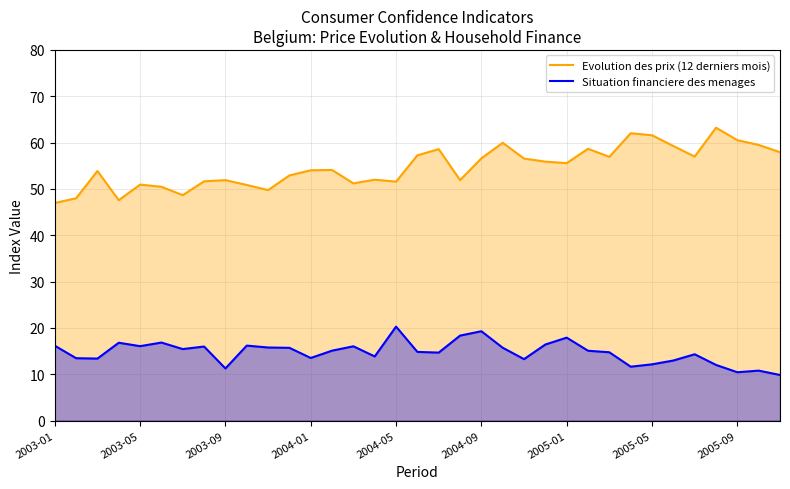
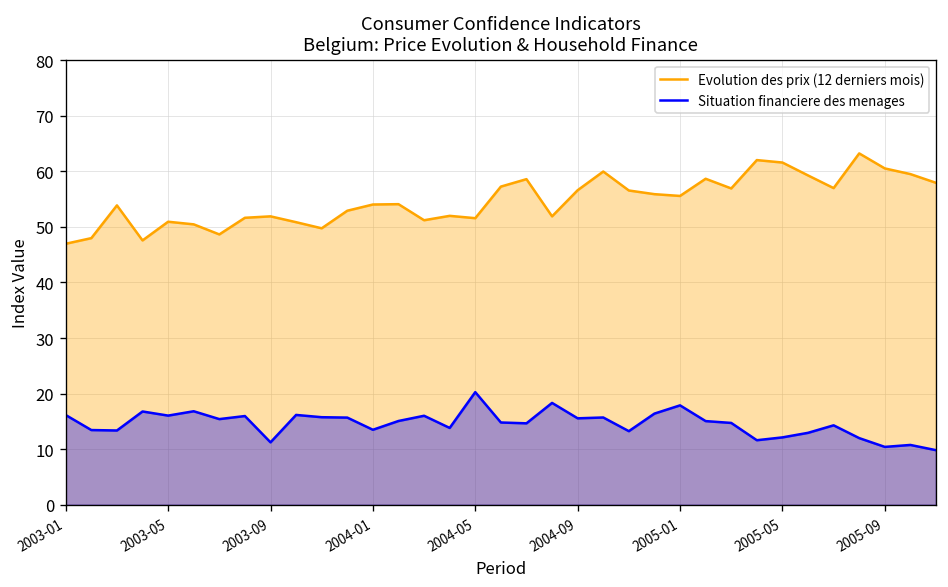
Situation financiere des menages, 2004-09: 19 -> 16
